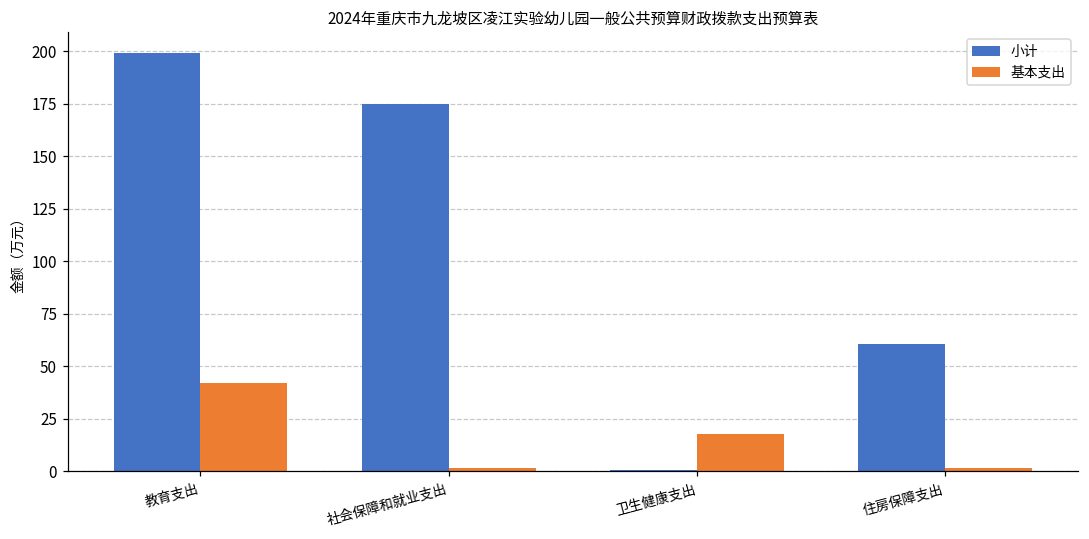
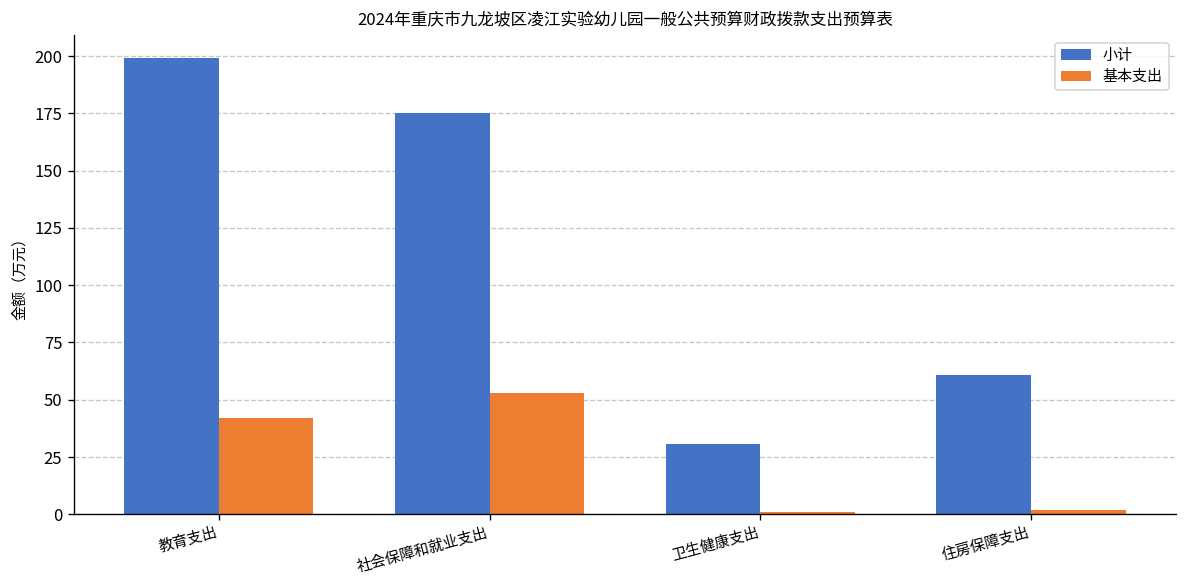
基本支出, 社会保障和就业支出: 2 -> 53
小计, 卫生健康支出: 1 -> 31
基本支出, 卫生健康支出: 18 -> 1
